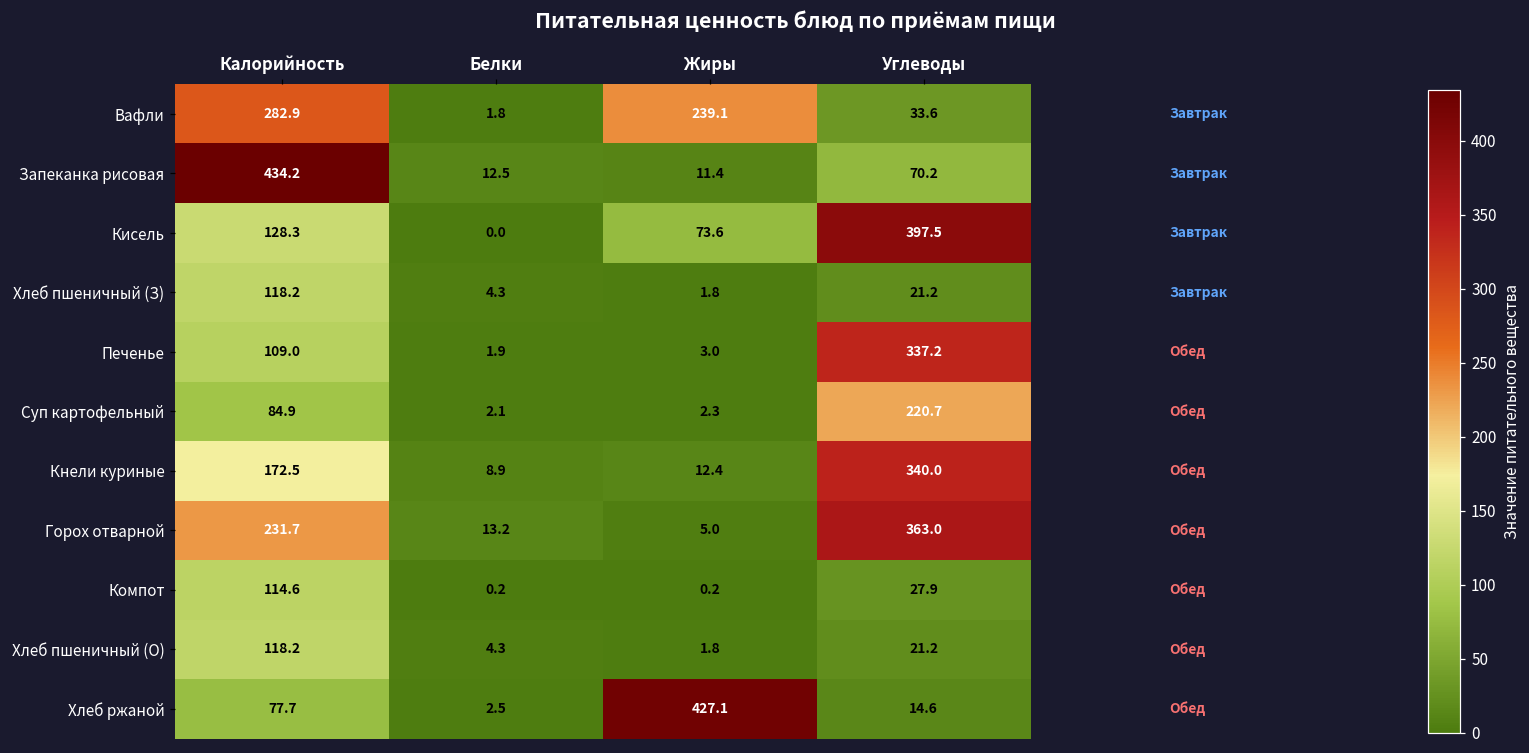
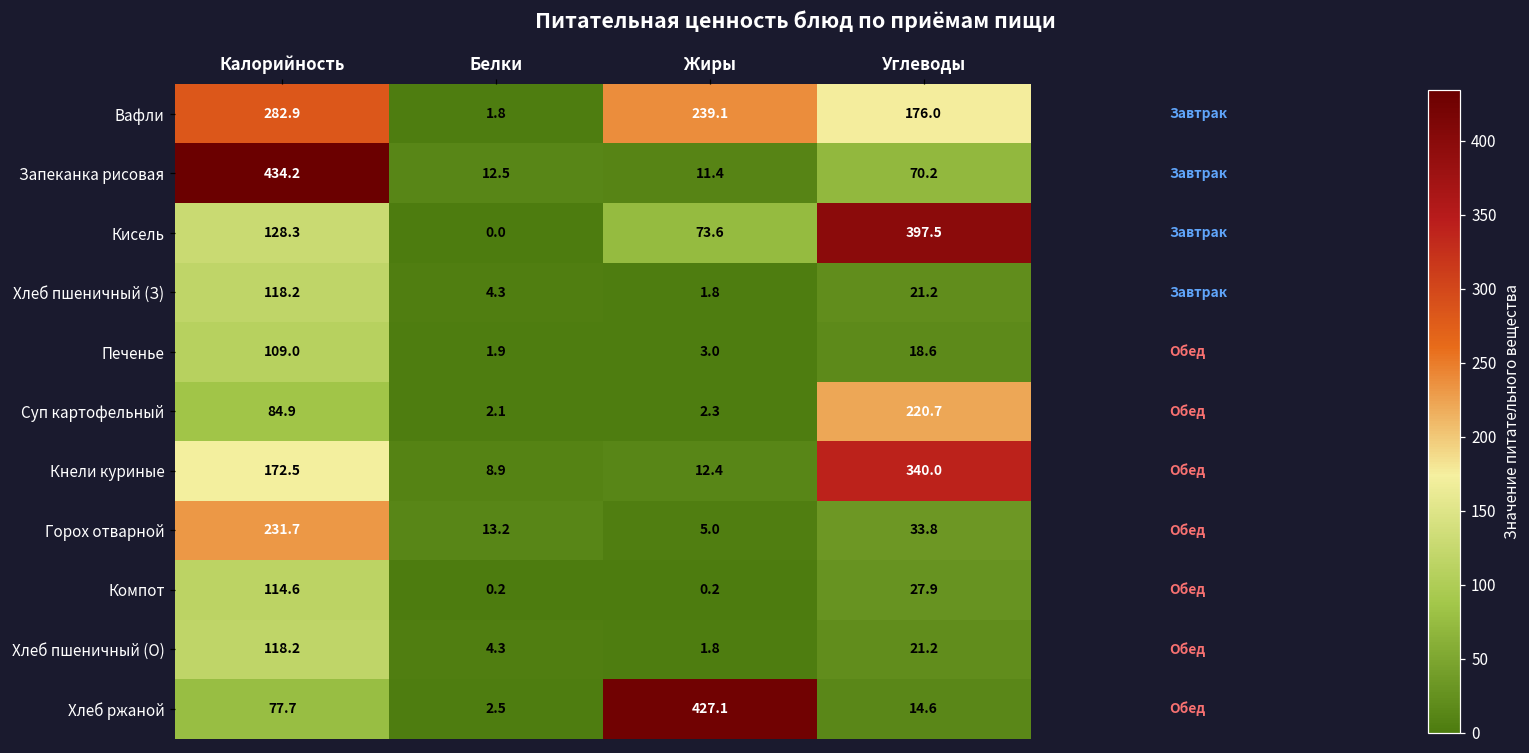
Вафли, Углеводы: 33.6 -> 176.0
Печенье, Углеводы: 337.2 -> 18.6
Горох отварной, Углеводы: 363.0 -> 33.8
